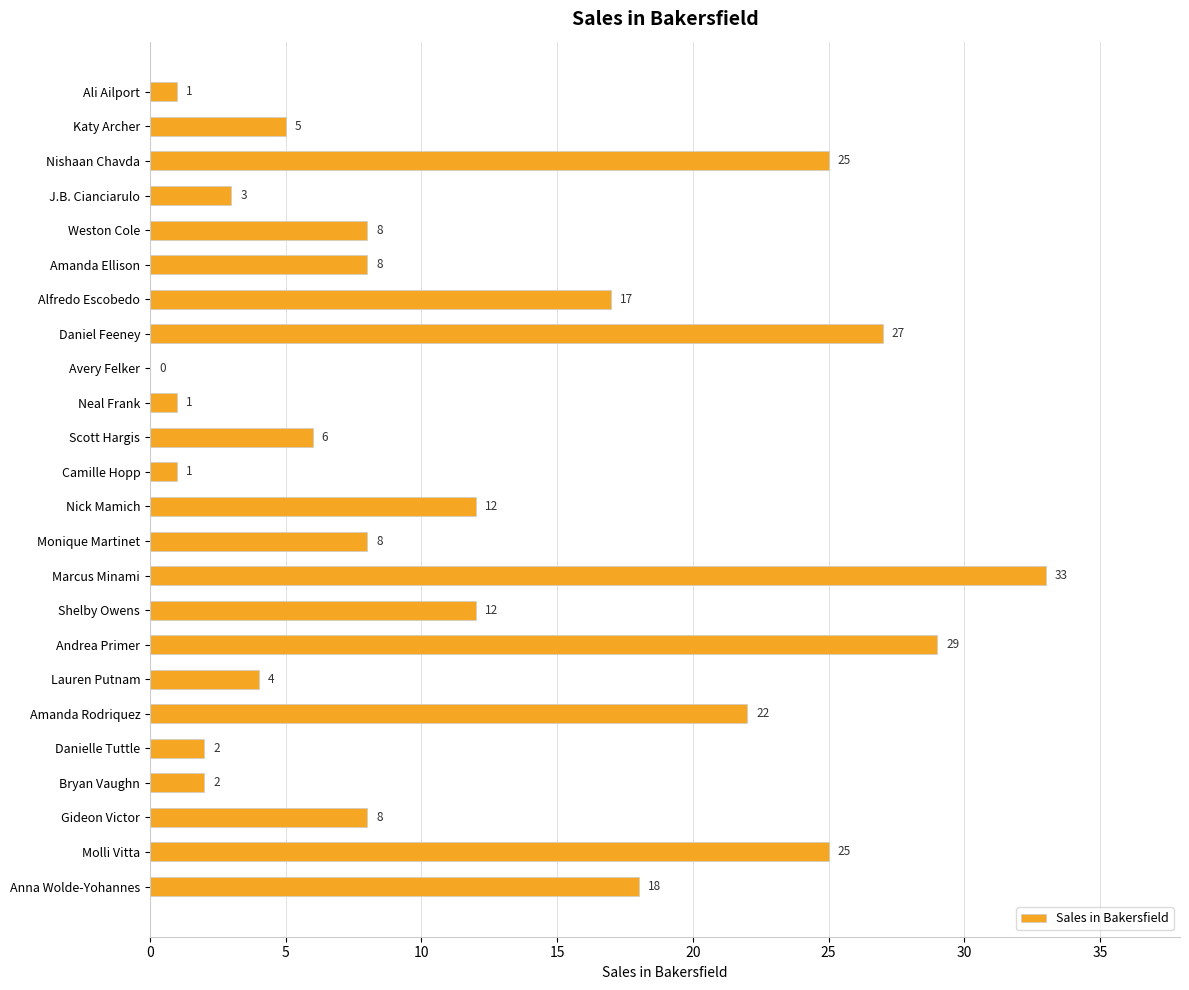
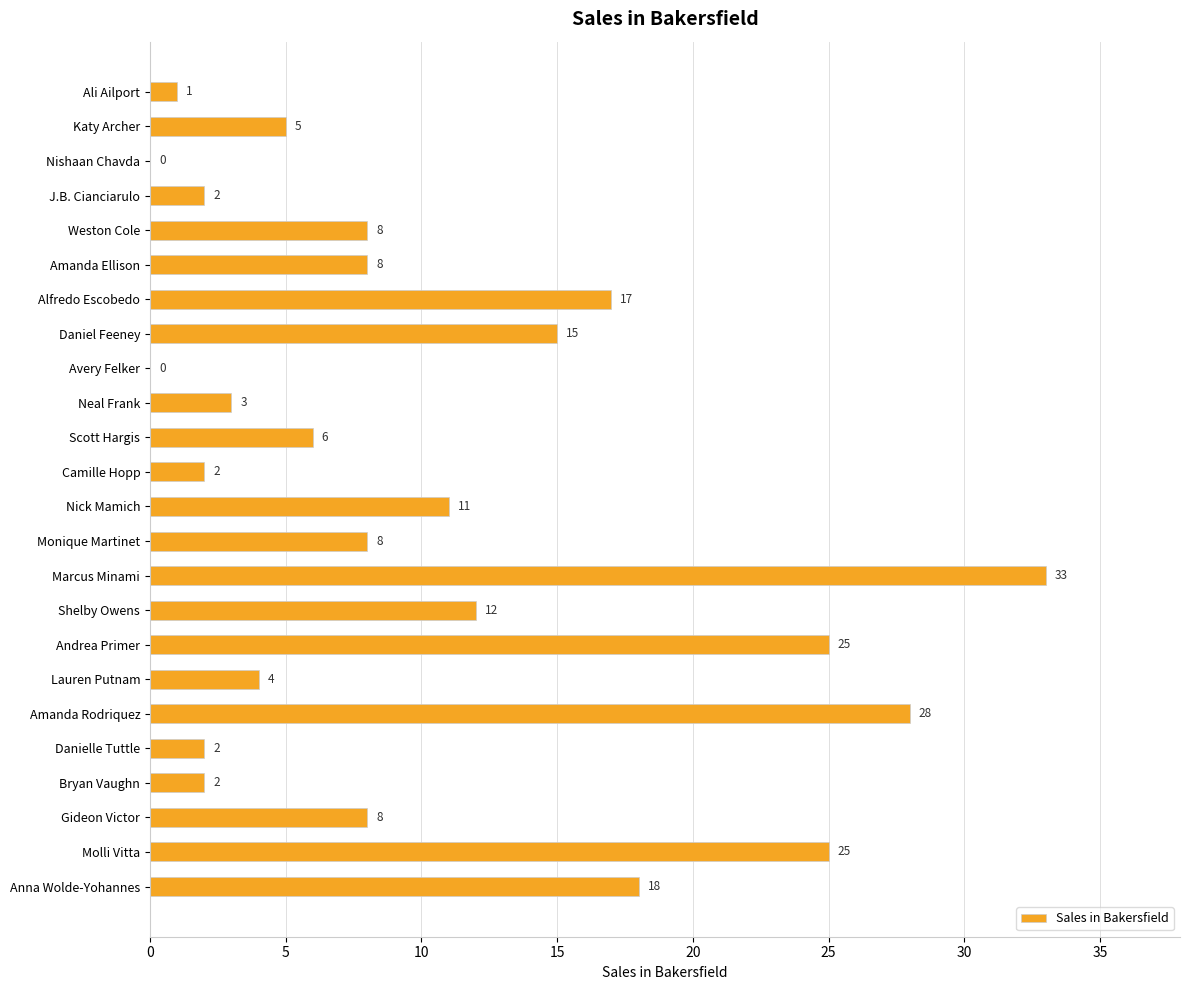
Nishaan Chavda: 25 -> 0
J.B. Cianciarulo: 3 -> 2
Daniel Feeney: 27 -> 15
Neal Frank: 1 -> 3
Camille Hopp: 1 -> 2
Nick Mamich: 12 -> 11
Andrea Primer: 29 -> 25
Amanda Rodriquez: 22 -> 28
